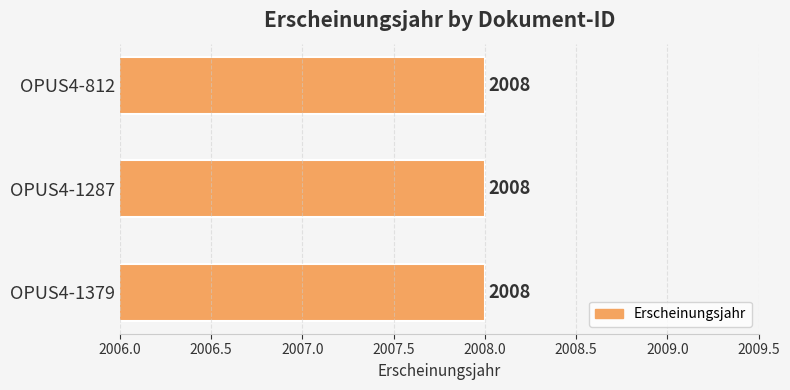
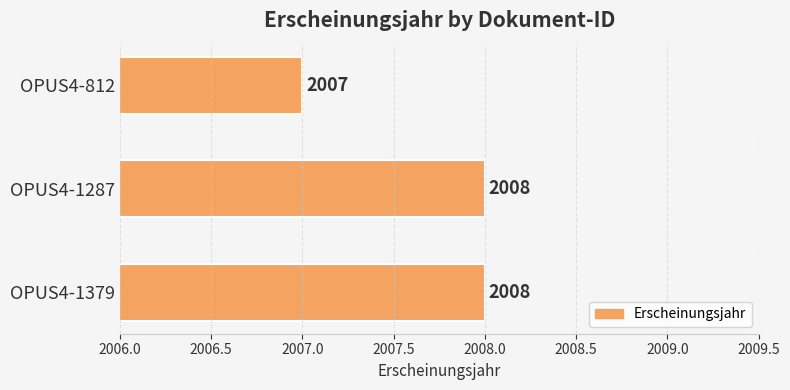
OPUS4-812: 2008 -> 2007
